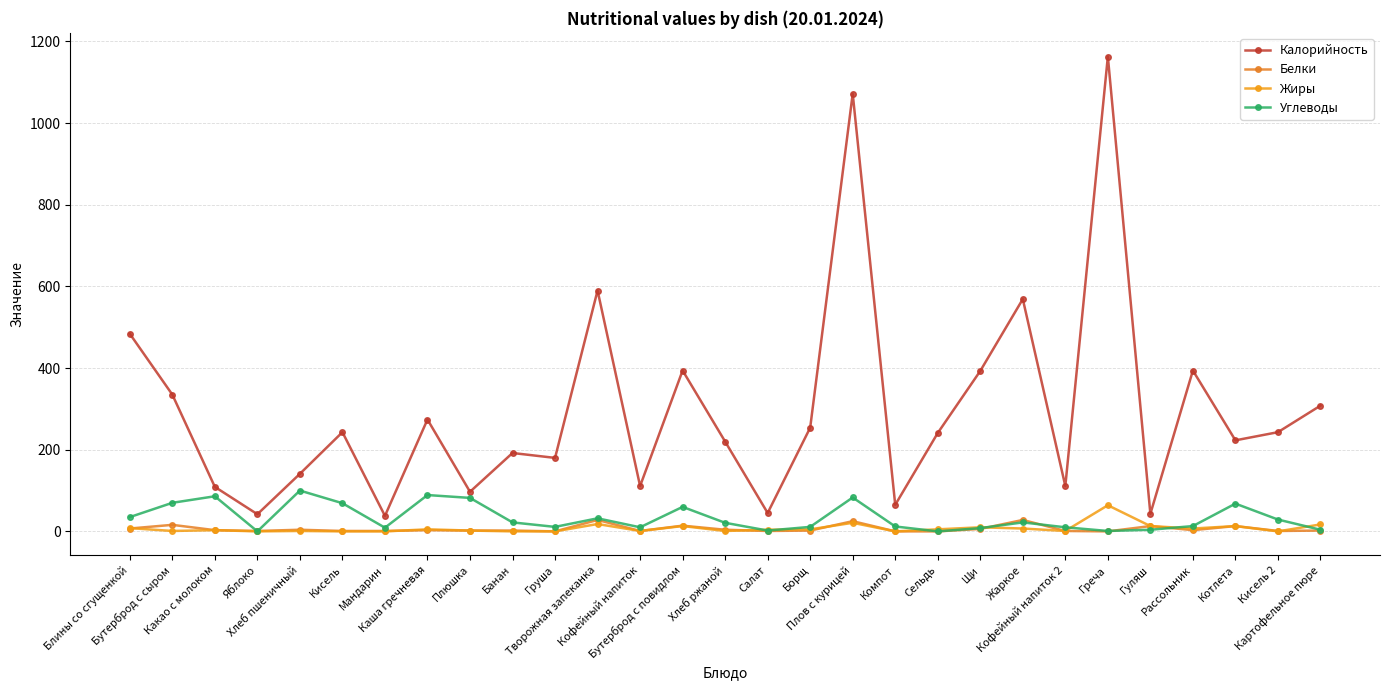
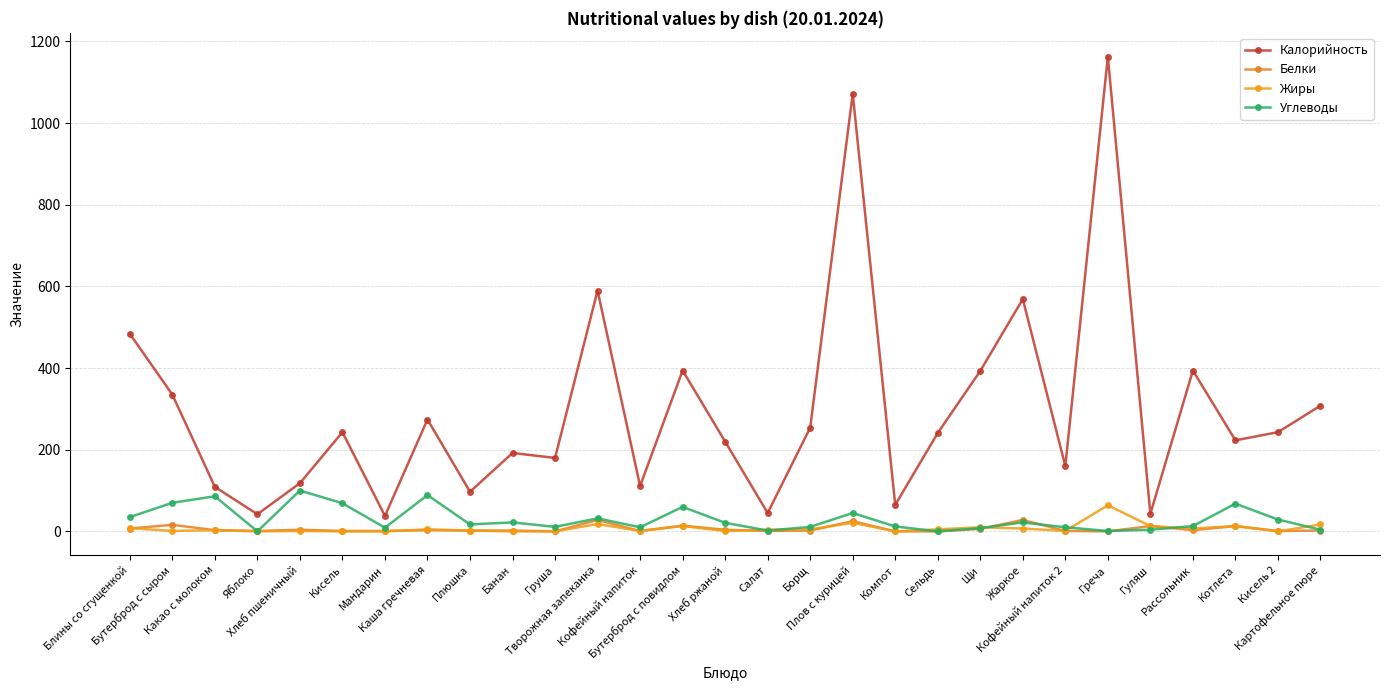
Калорийность, Хлеб пшеничный: 140 -> 120
Углеводы, Плюшка: 80 -> 20
Углеводы, Плов с курицей: 80 -> 50
Калорийность, Кофейный напиток 2: 110 -> 160
